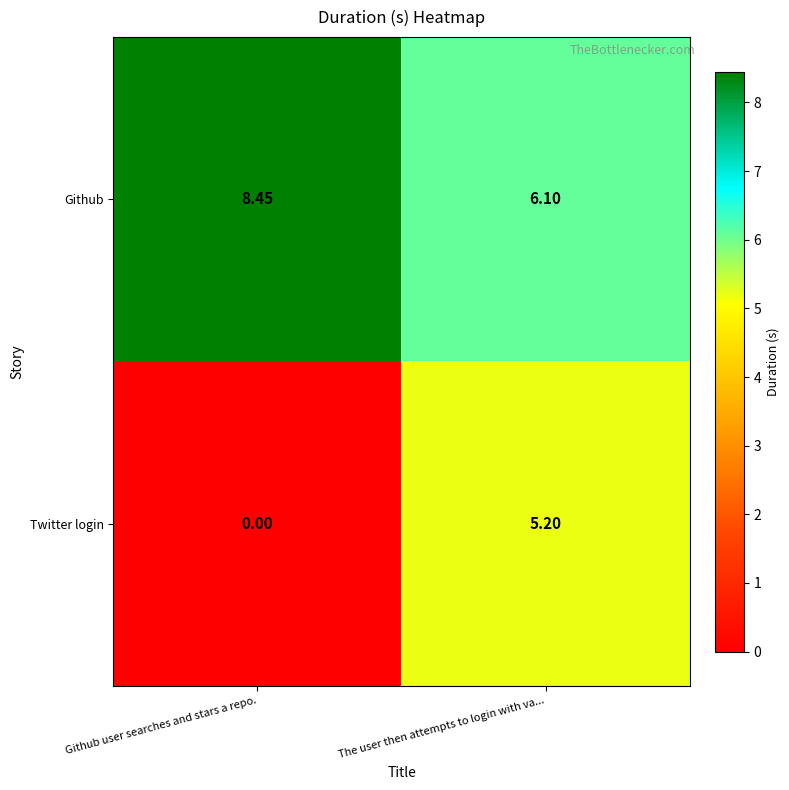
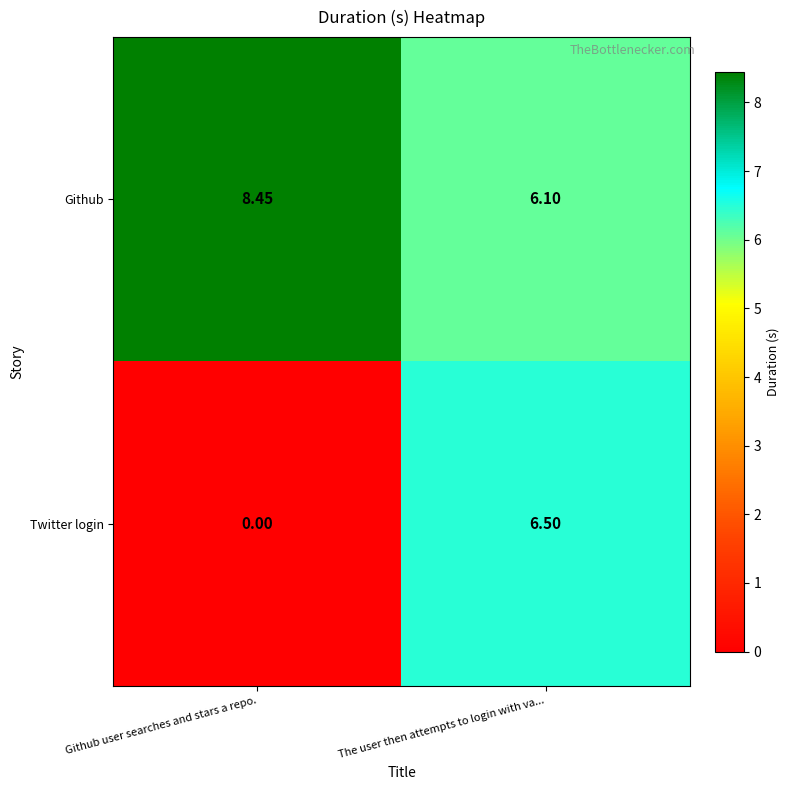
Twitter login, The user then attempts to login with va...: 5.20 -> 6.50
